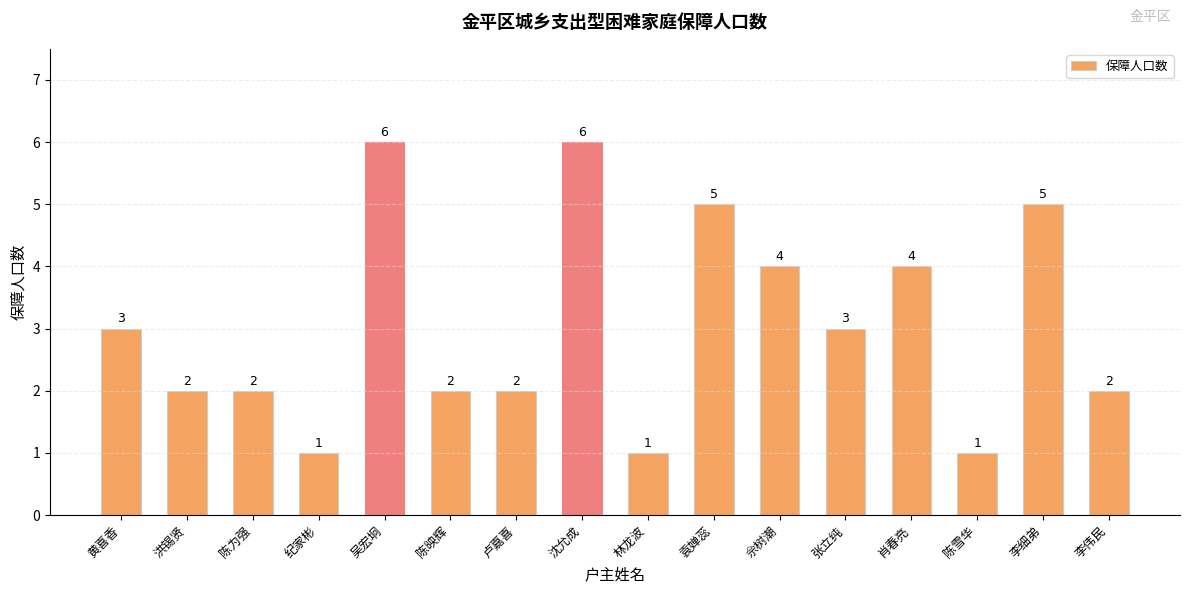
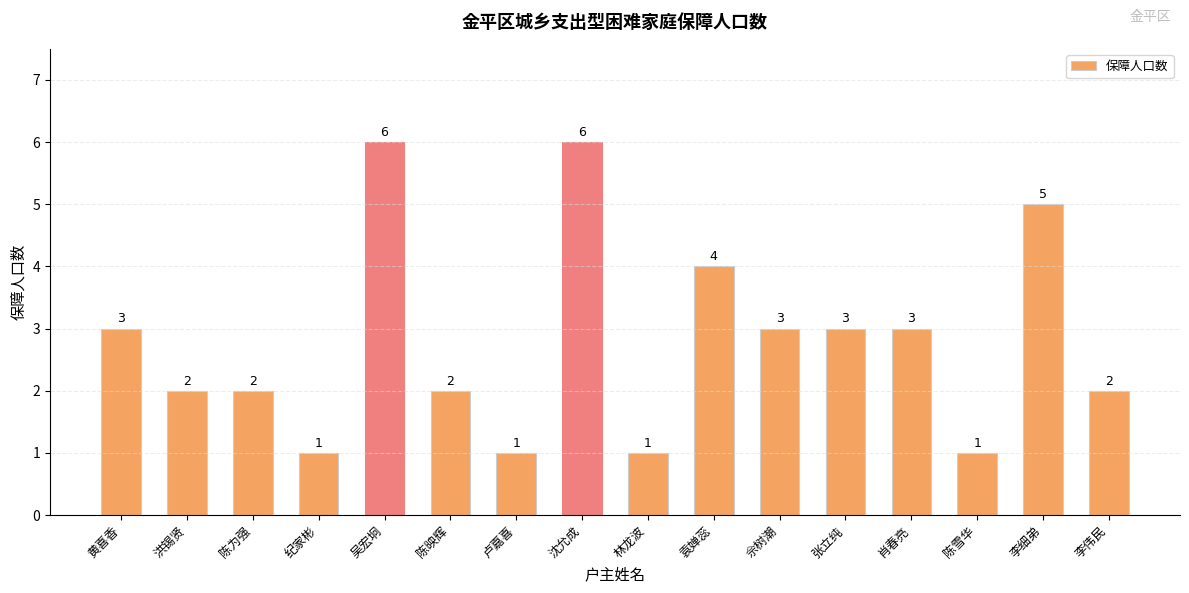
卢嘉喜: 2 -> 1
袁婵蕊: 5 -> 4
佘树潮: 4 -> 3
肖春亮: 4 -> 3
